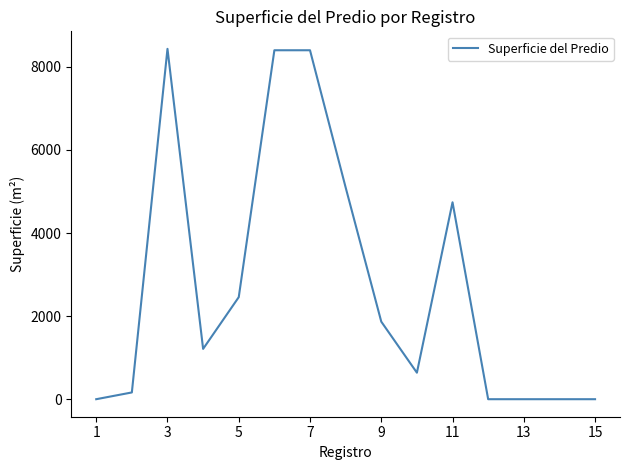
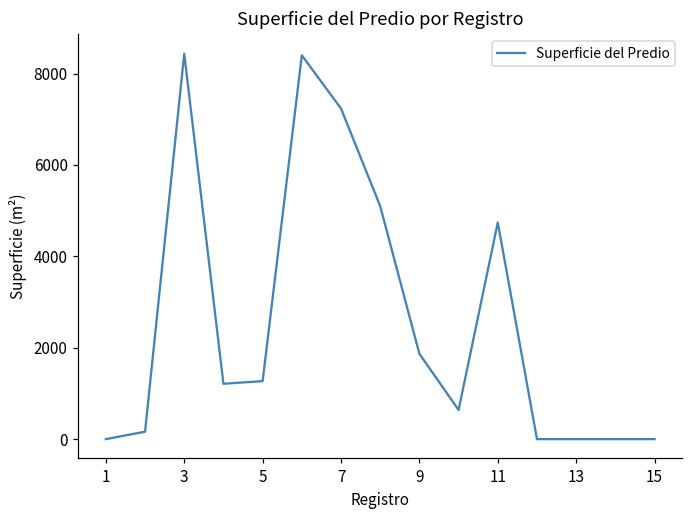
5: 2500 -> 1300
7: 8400 -> 7200
